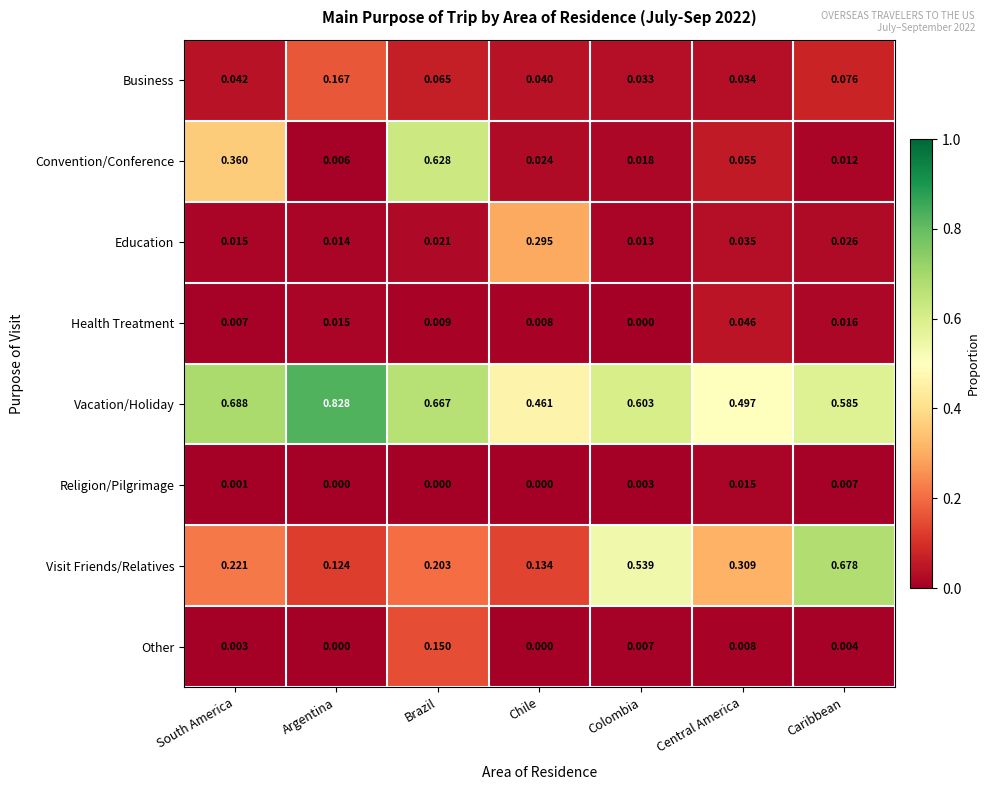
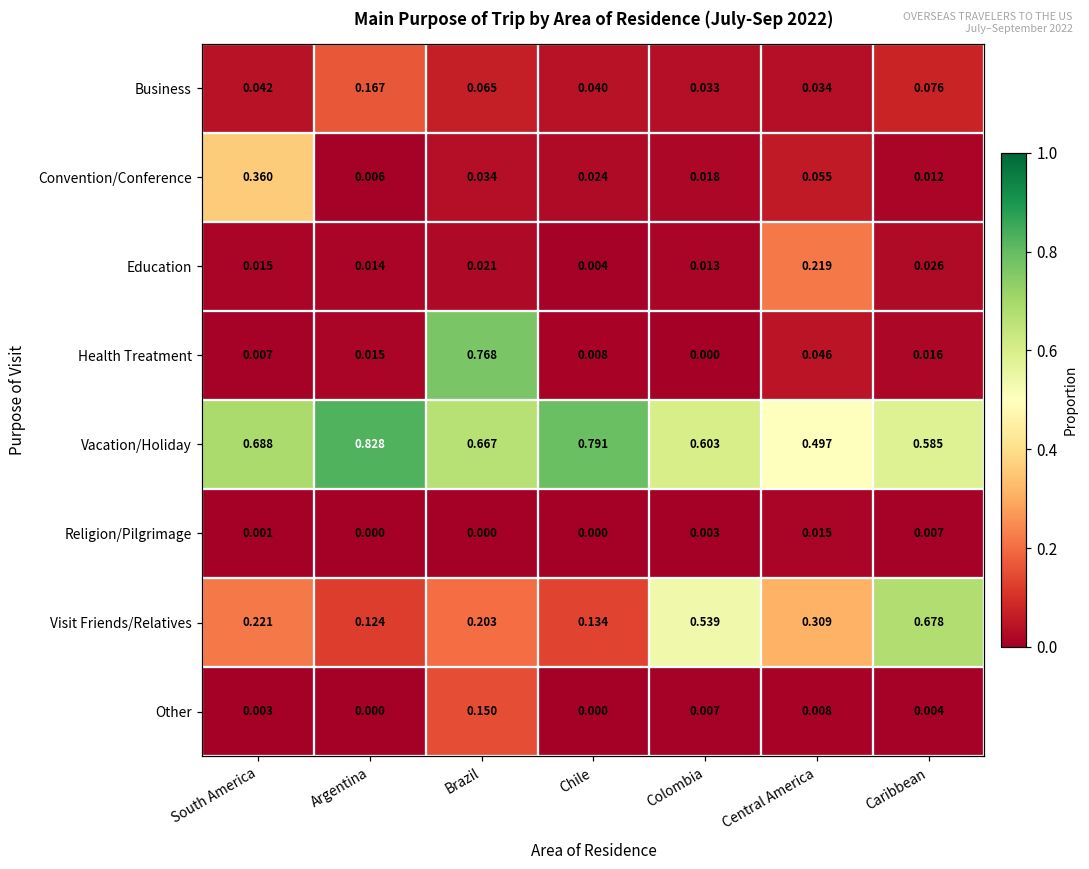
Convention/Conference, Brazil: 0.628 -> 0.034
Education, Chile: 0.295 -> 0.004
Education, Central America: 0.035 -> 0.219
Health Treatment, Brazil: 0.009 -> 0.768
Vacation/Holiday, Chile: 0.461 -> 0.791
